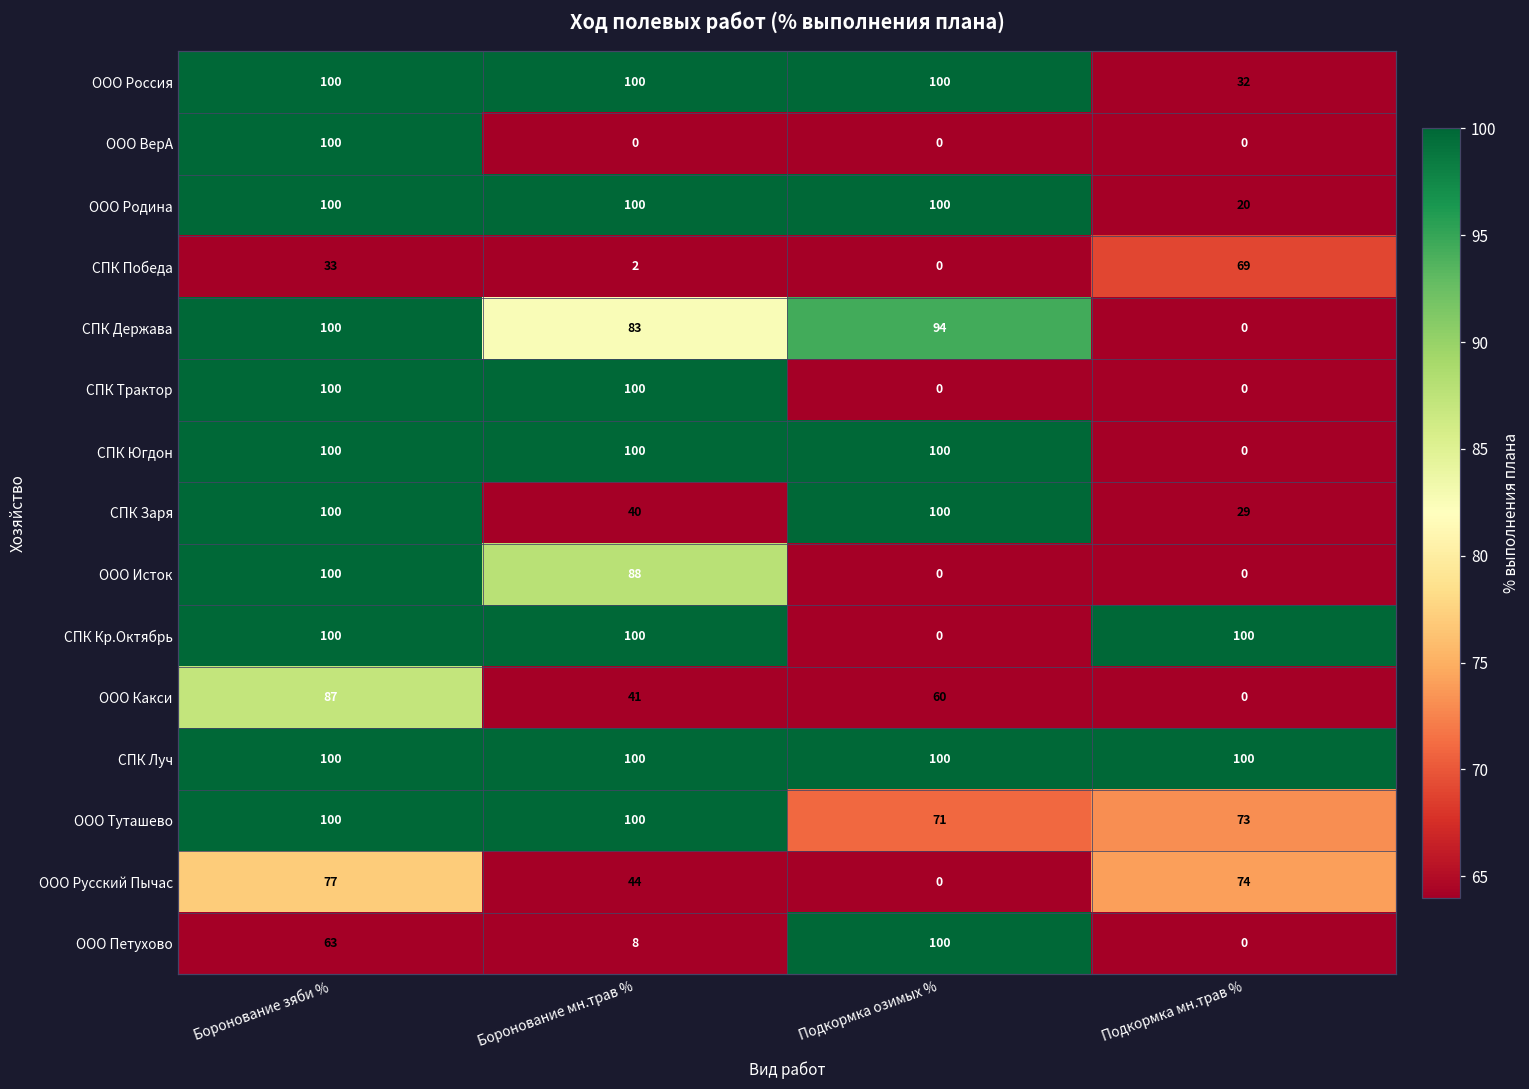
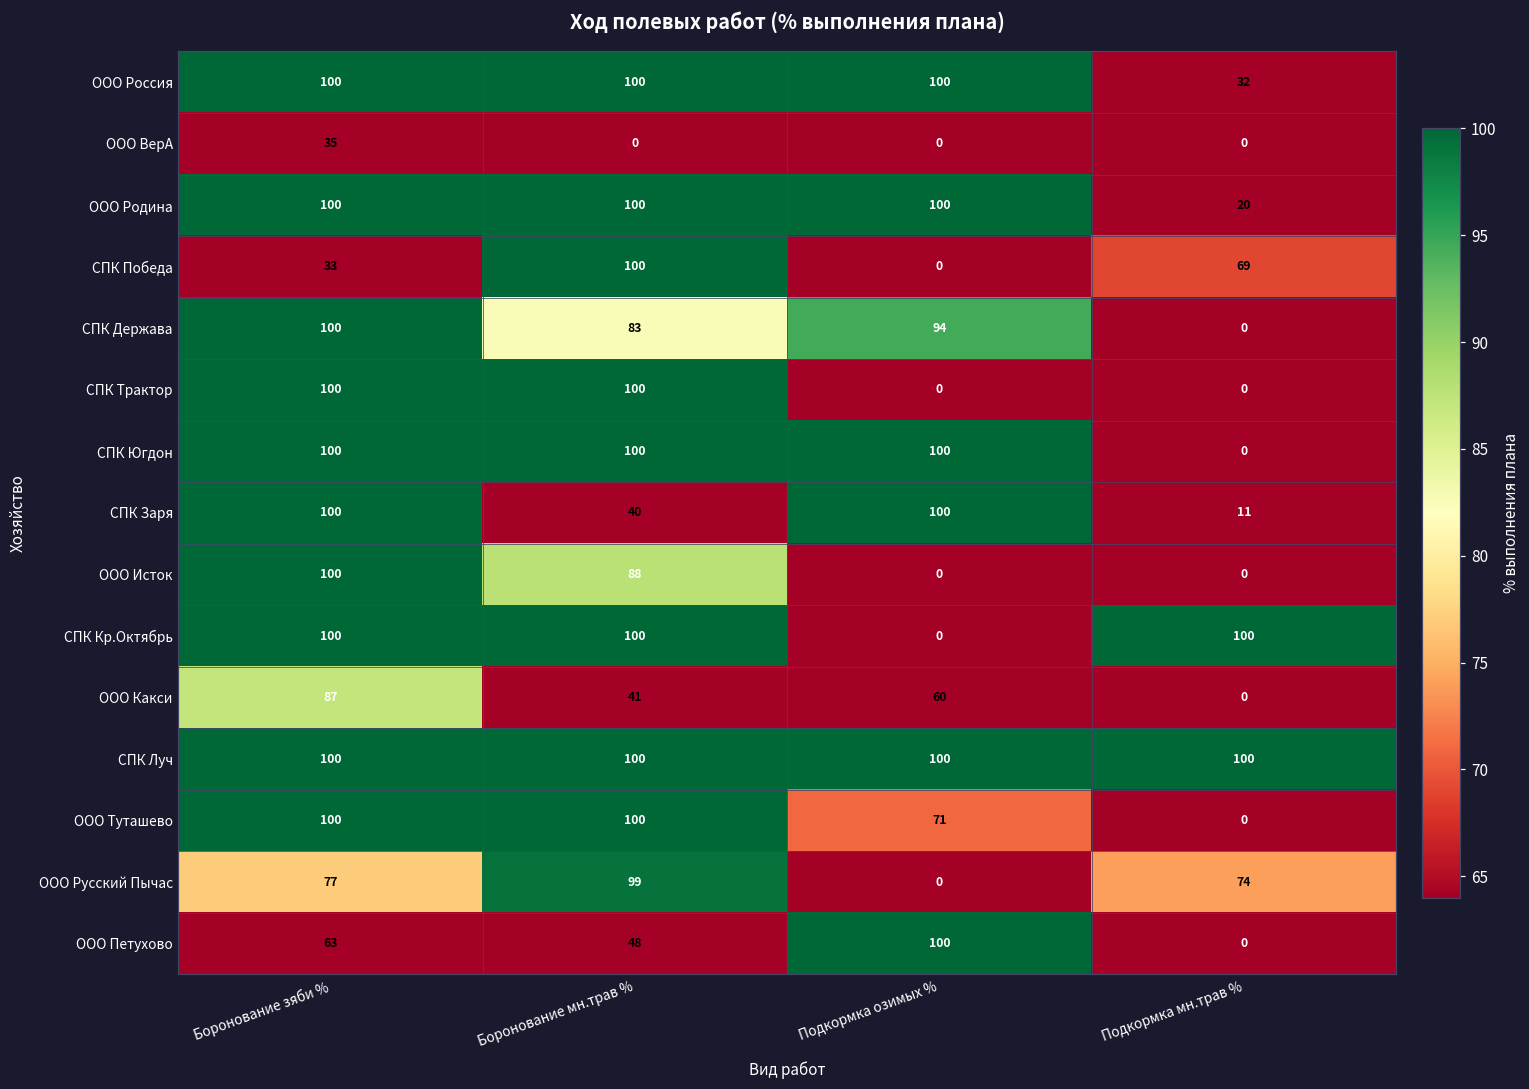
ООО ВерА, Боронование зяби %: 100 -> 35
СПК Победа, Боронование мн.трав %: 2 -> 100
СПК Заря, Подкормка мн.трав %: 29 -> 11
ООО Туташево, Подкормка мн.трав %: 73 -> 0
ООО Русский Пычас, Боронование мн.трав %: 44 -> 99
ООО Петухово, Боронование мн.трав %: 8 -> 48
